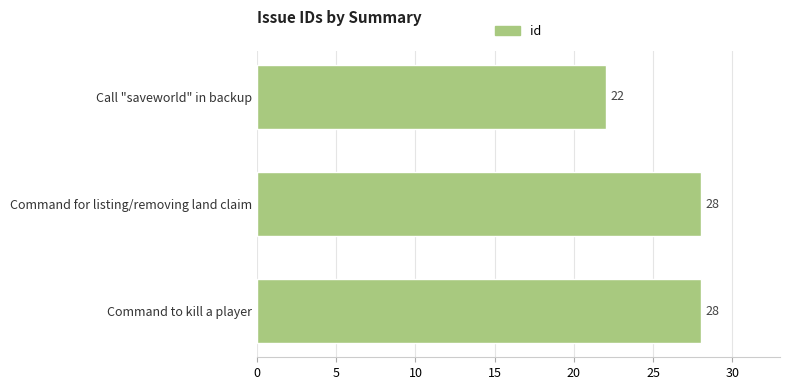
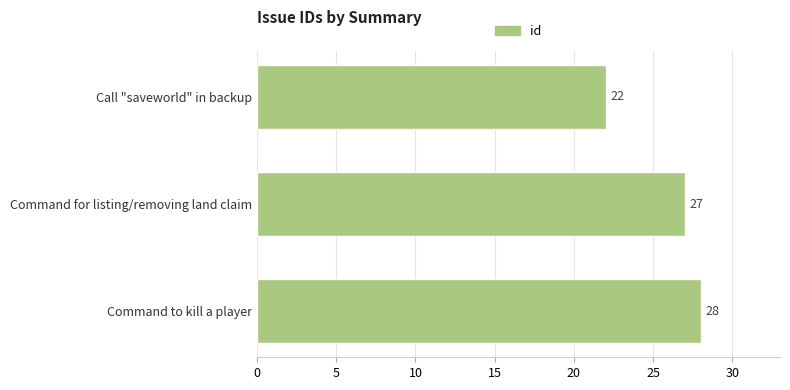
Command for listing/removing land claim: 28 -> 27
